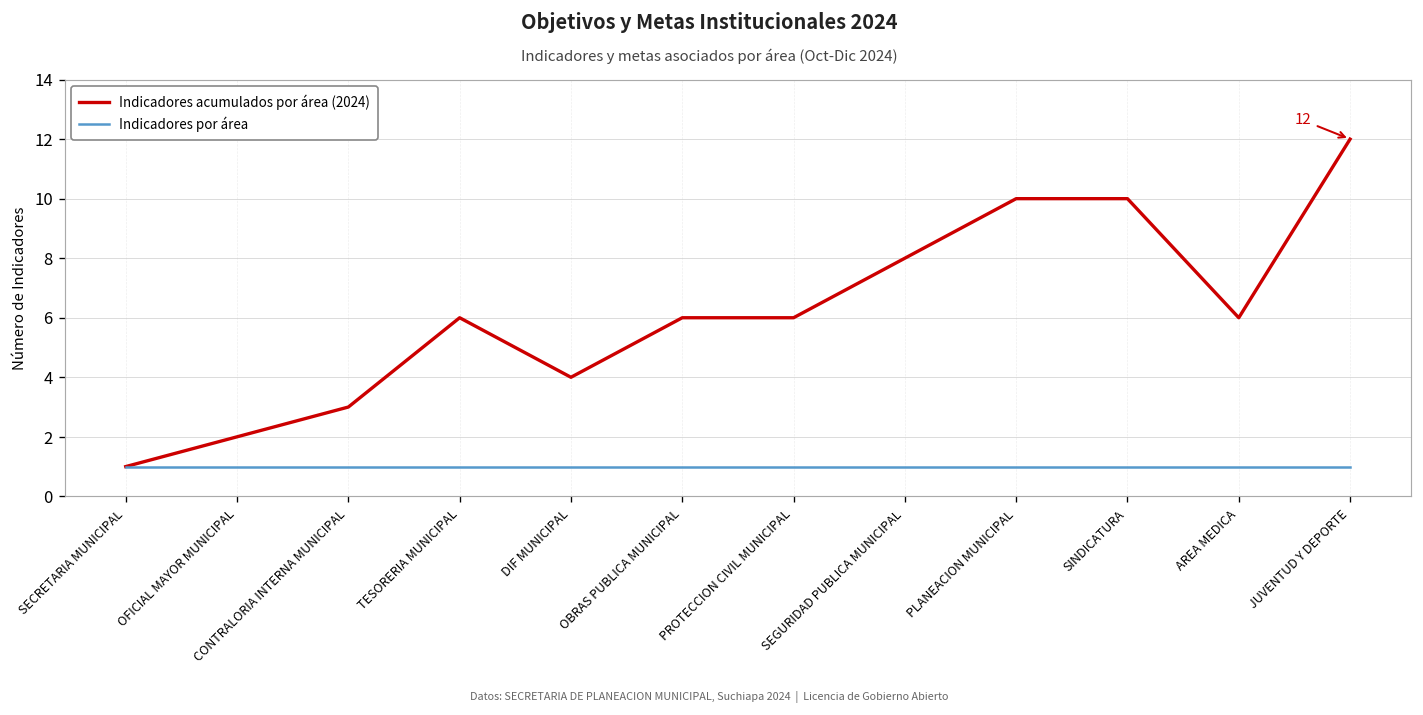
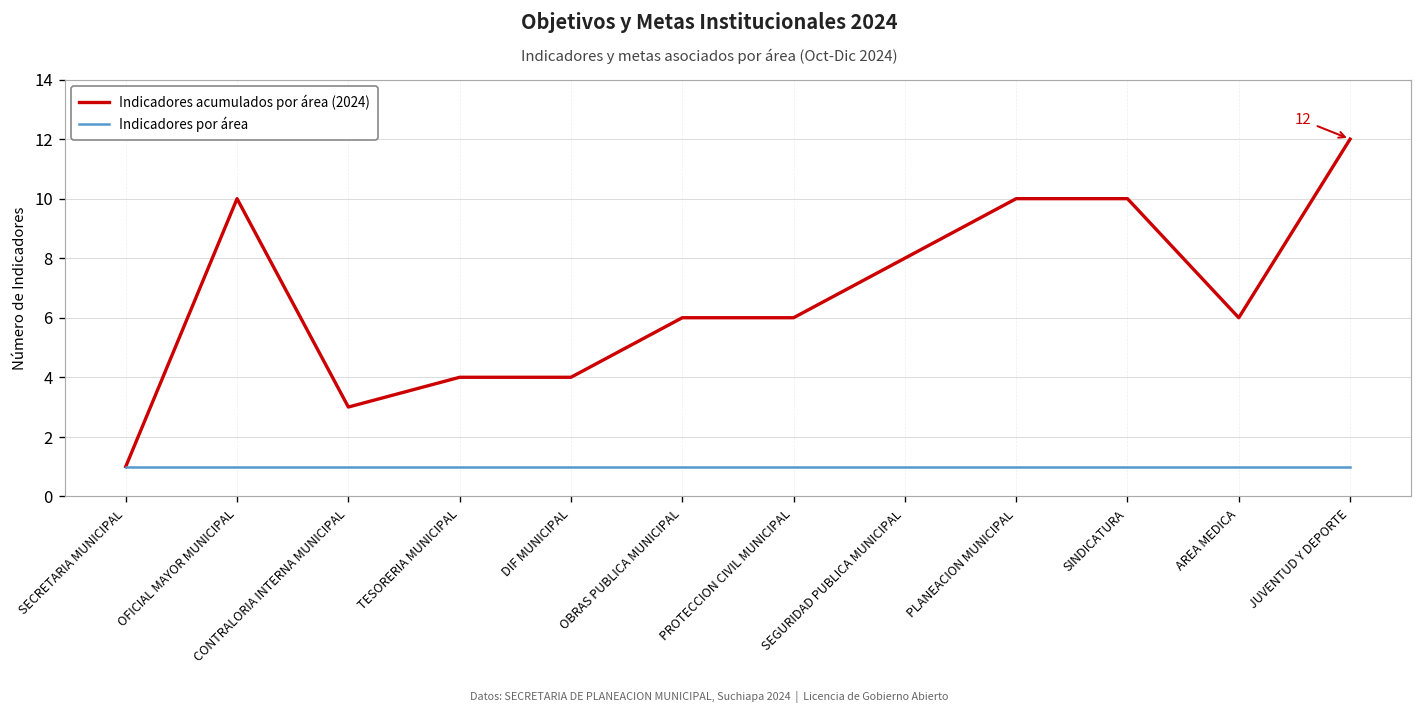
Indicadores acumulados por área (2024), OFICIAL MAYOR MUNICIPAL: 2 -> 10
Indicadores acumulados por área (2024), TESORERIA MUNICIPAL: 6 -> 4
